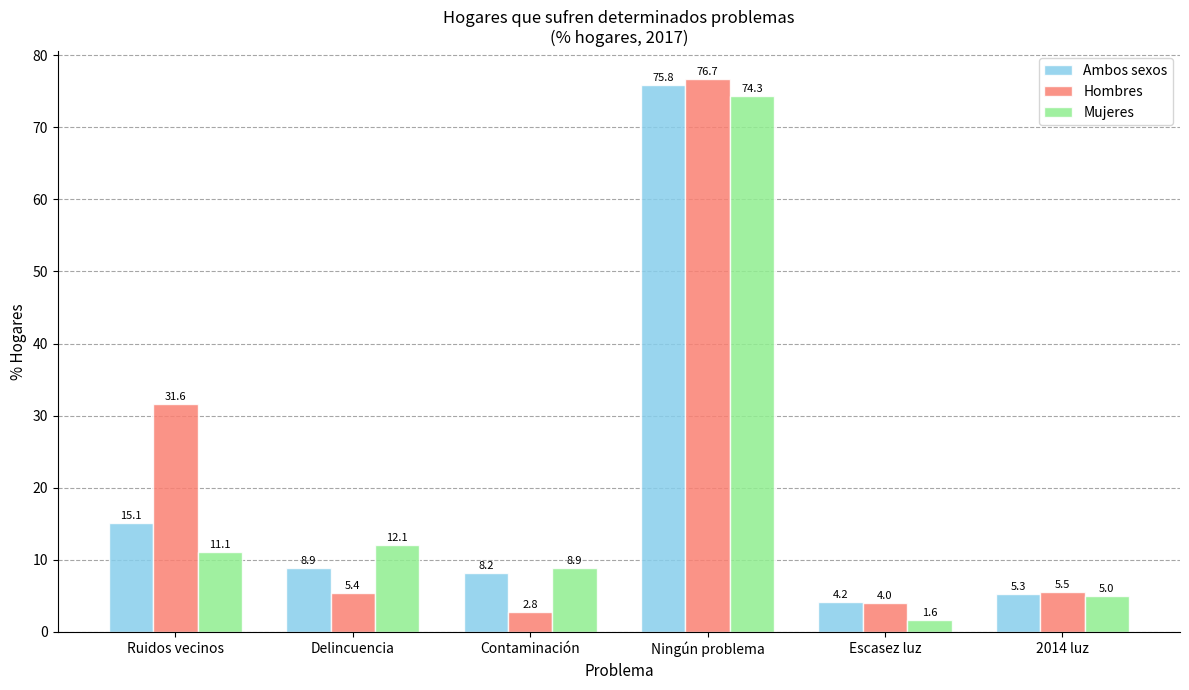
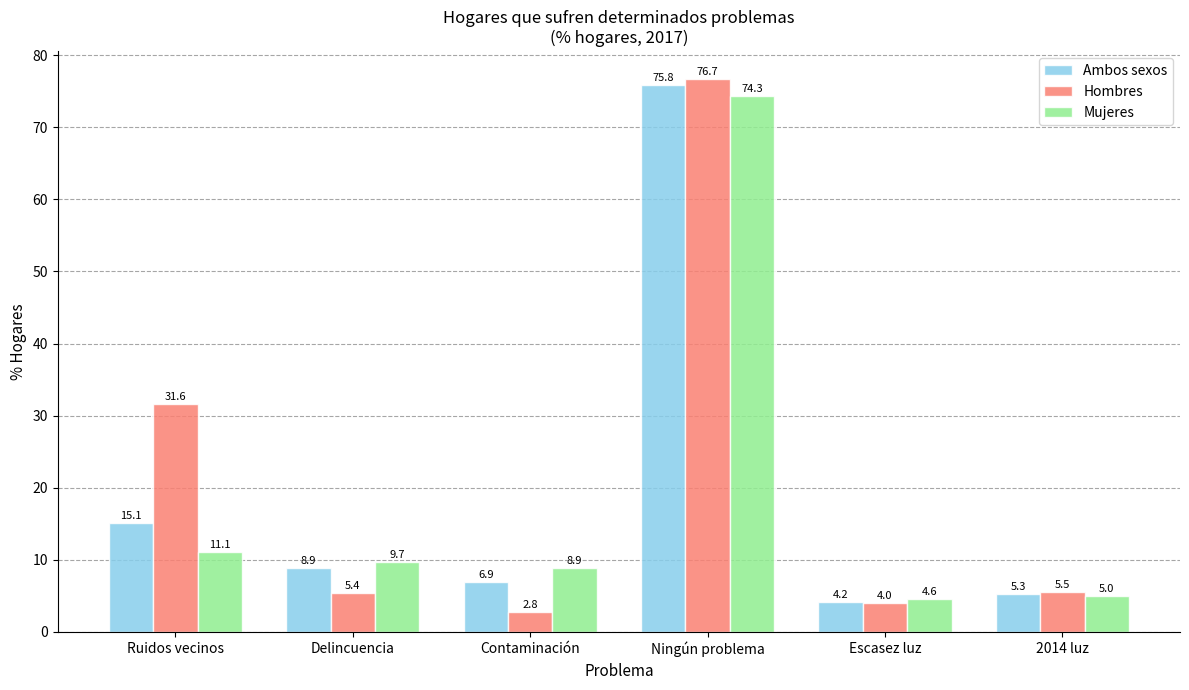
Mujeres, Delincuencia: 12.1 -> 9.7
Ambos sexos, Contaminación: 8.2 -> 6.9
Mujeres, Escasez luz: 1.6 -> 4.6
